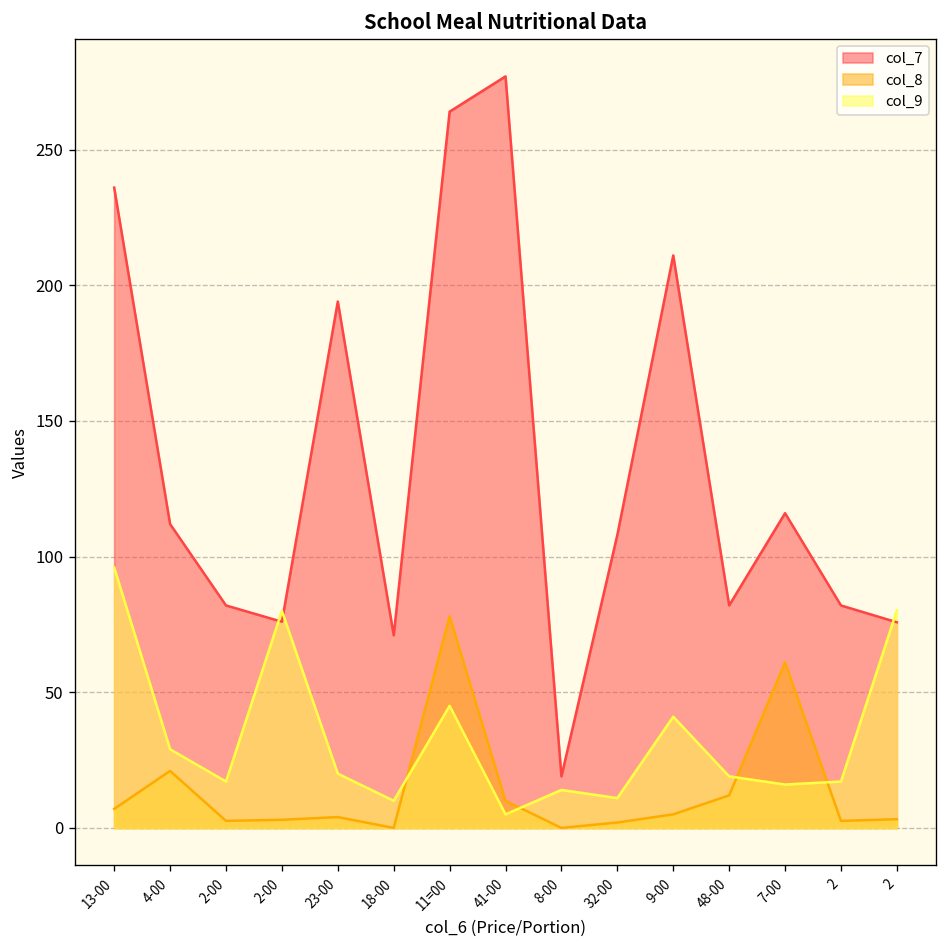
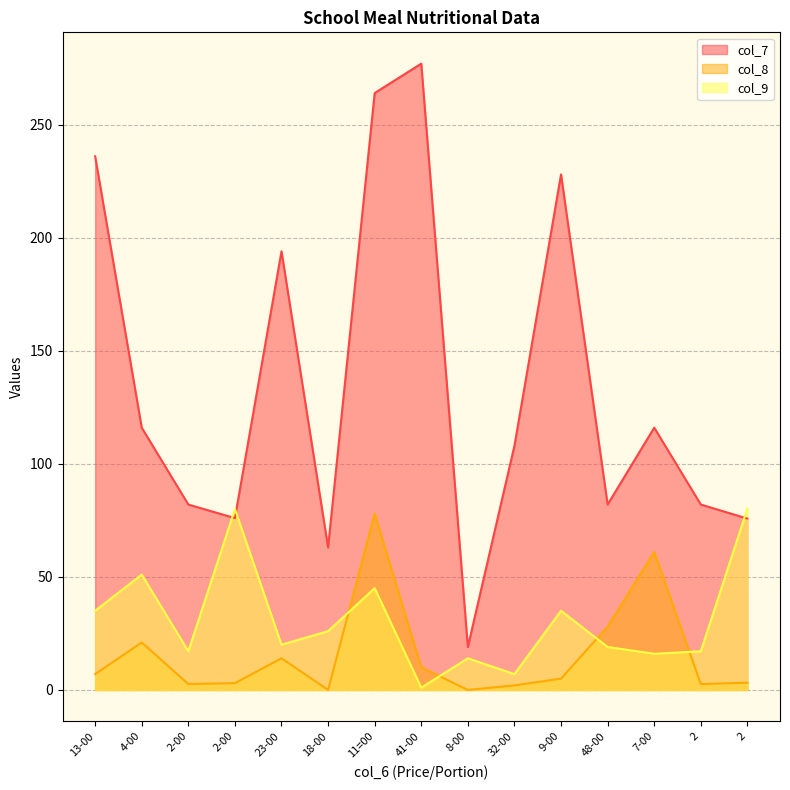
col_9, 13-00: 96 -> 35
col_7, 4-00: 112 -> 116
col_9, 4-00: 29 -> 51
col_8, 23-00: 4 -> 14
col_7, 18-00: 71 -> 63
col_9, 18-00: 10 -> 26
col_9, 41-00: 5 -> 1
col_9, 32-00: 11 -> 7
col_7, 9-00: 211 -> 228
col_9, 9-00: 41 -> 35
col_8, 48-00: 12 -> 28
